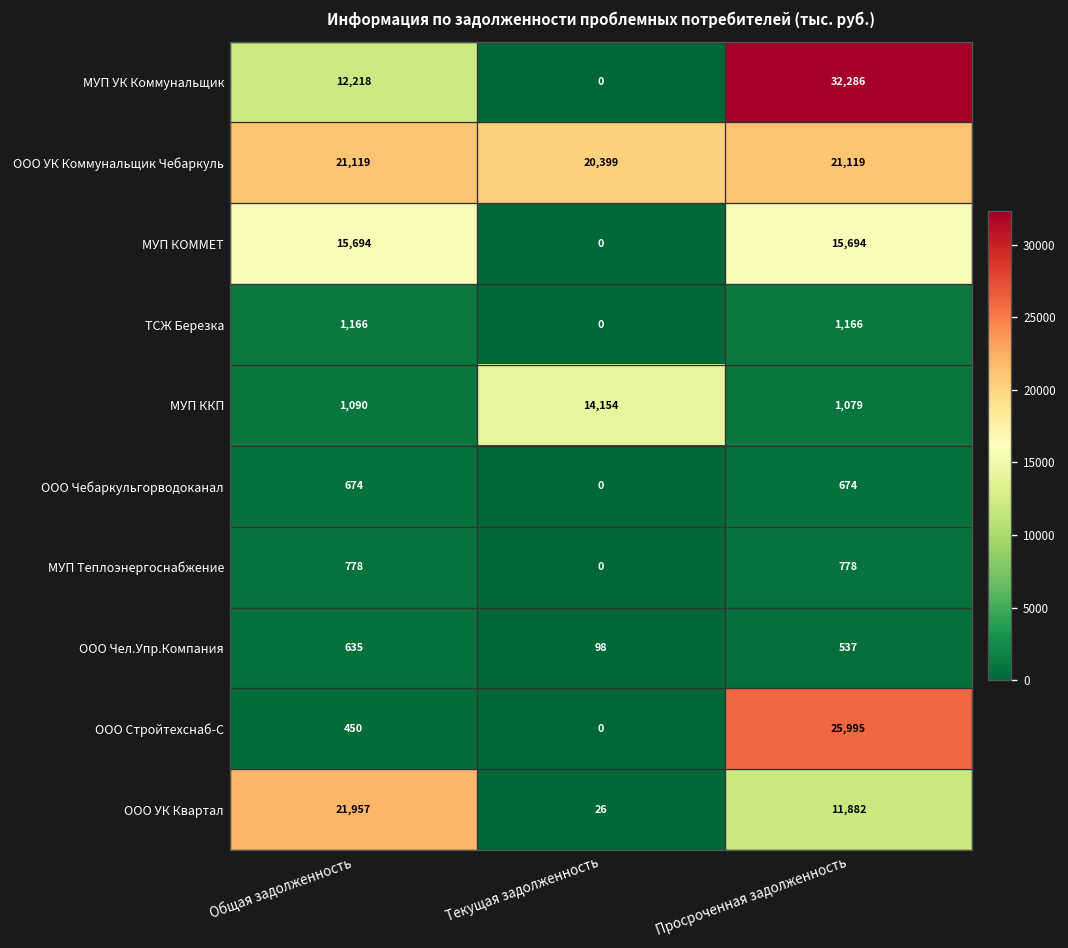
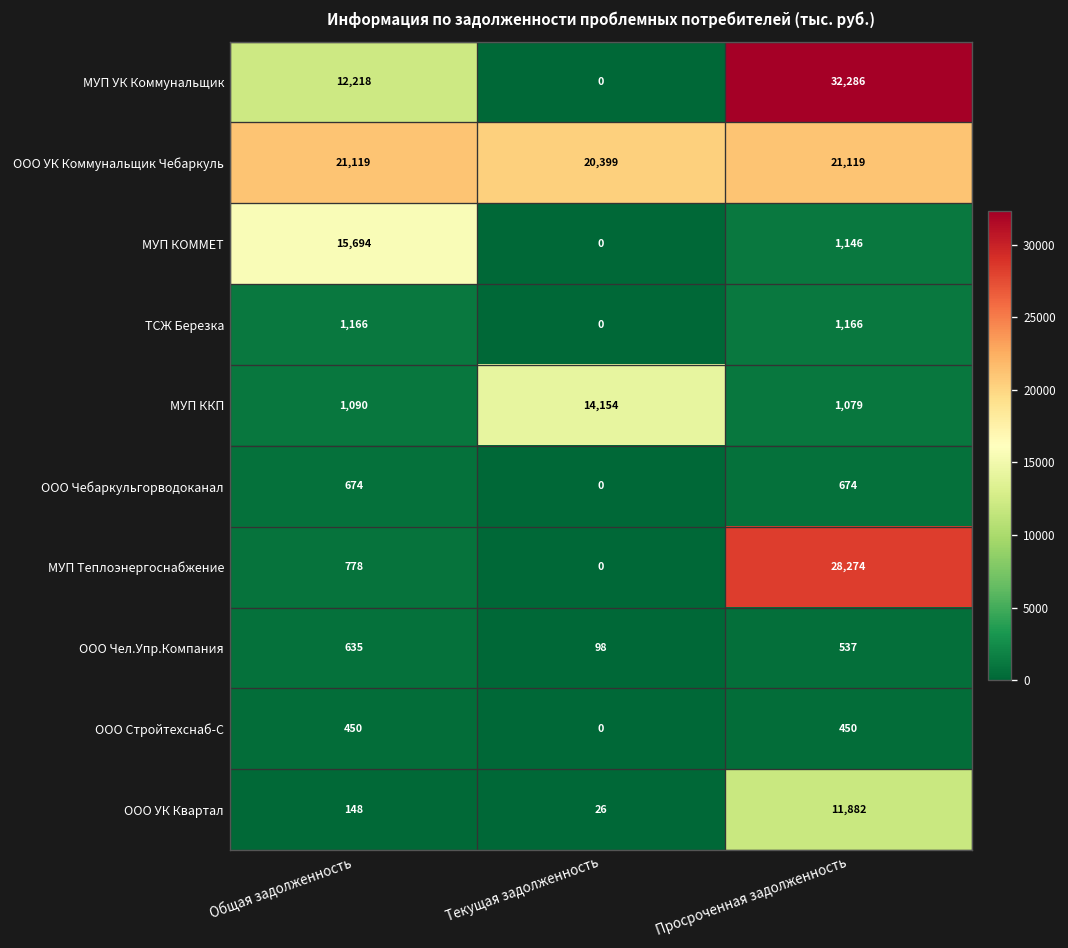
МУП КОММЕТ, Просроченная задолженность: 15,694 -> 1,146
МУП Теплоэнергоснабжение, Просроченная задолженность: 778 -> 28,274
ООО Стройтехснаб-С, Просроченная задолженность: 25,995 -> 450
ООО УК Квартал, Общая задолженность: 21,957 -> 148
